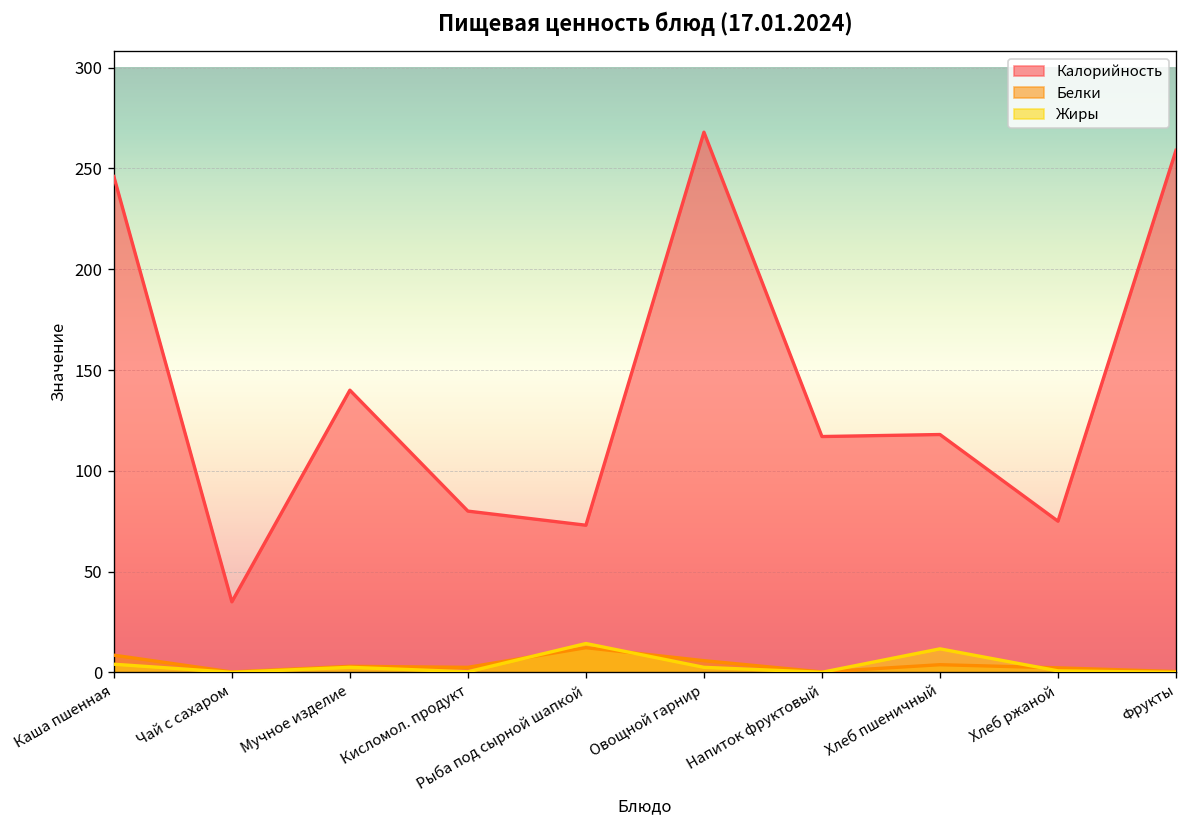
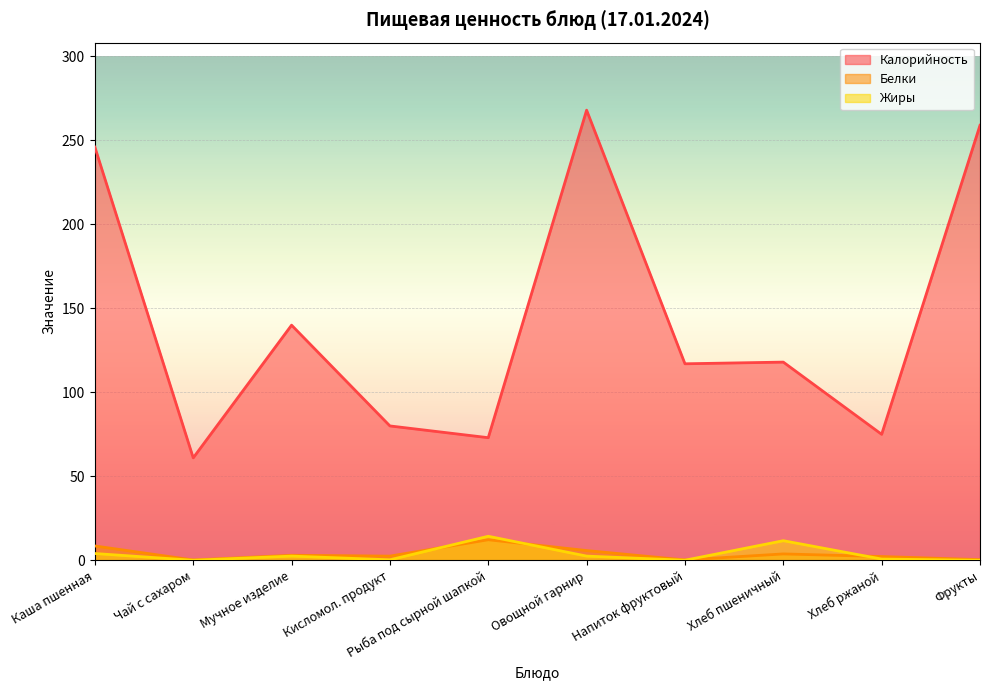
Калорийность, Чай с сахаром: 35 -> 61
